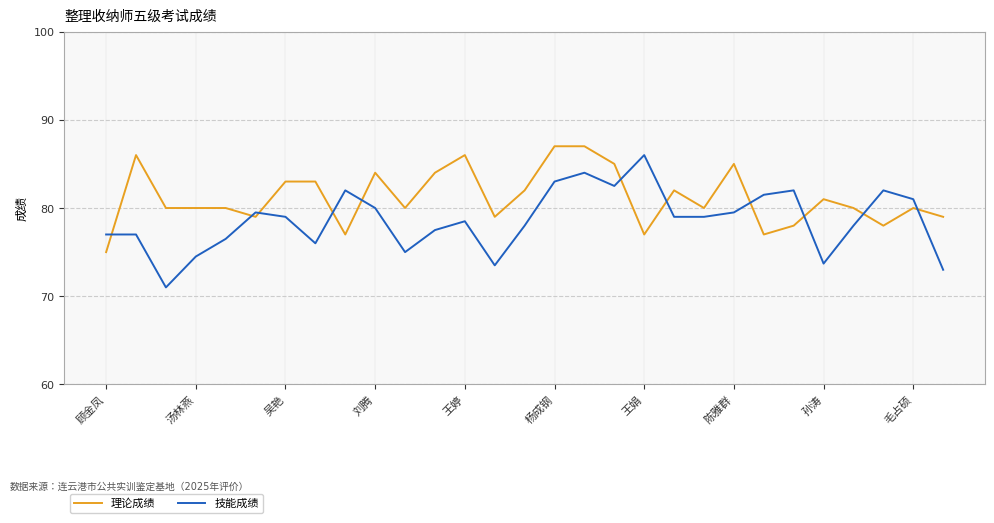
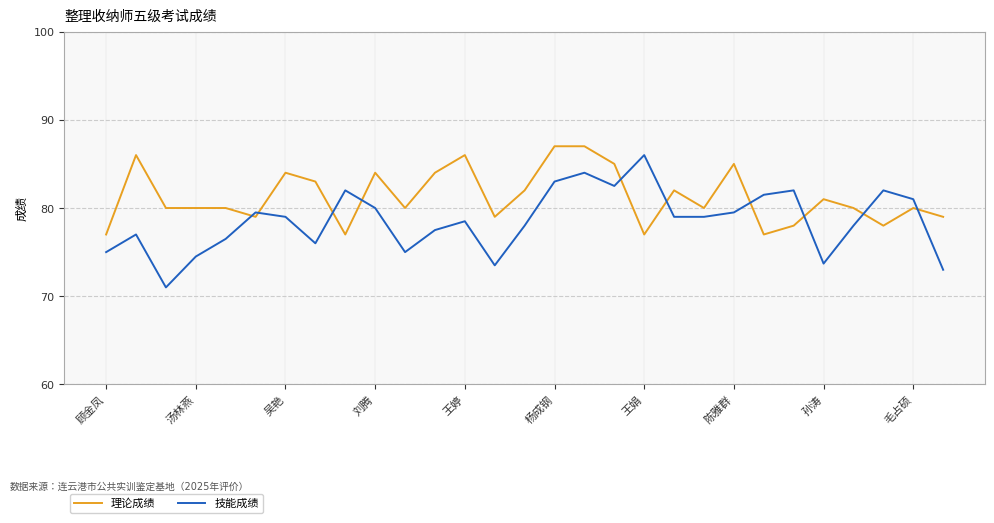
理论成绩, 顾金凤: 75 -> 77
技能成绩, 顾金凤: 77 -> 75
理论成绩, 吴艳: 83 -> 84
